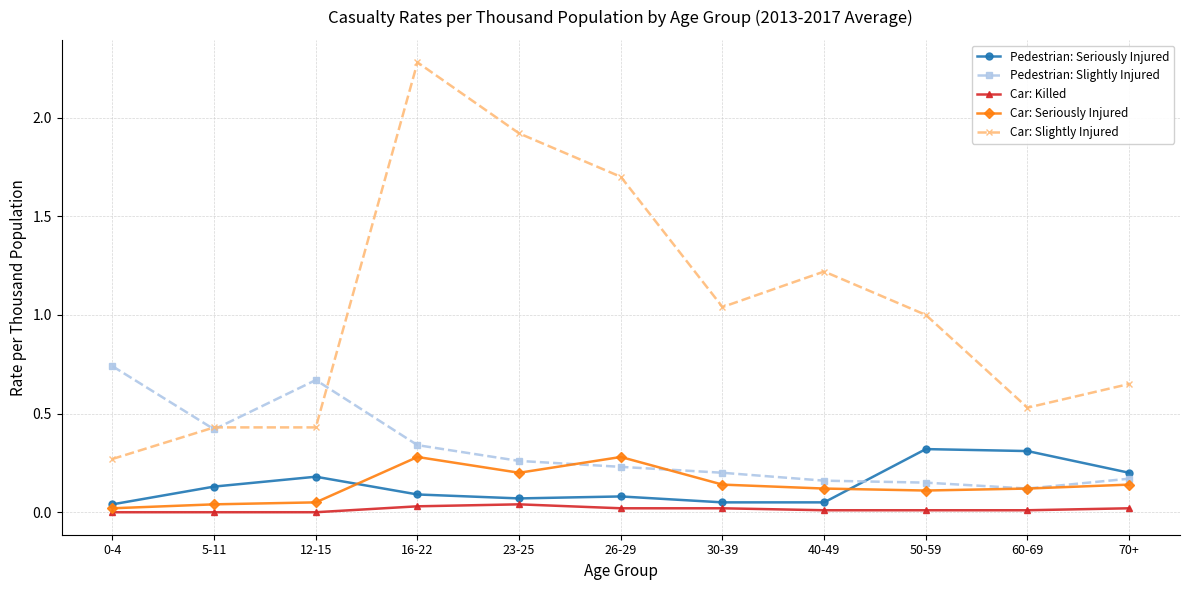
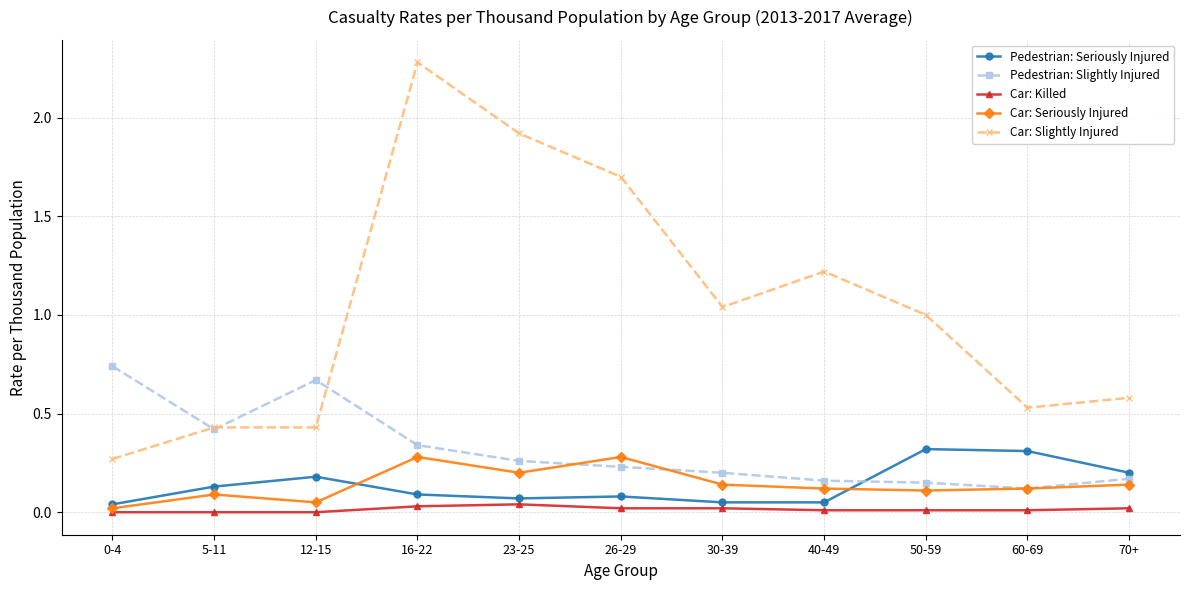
Car: Seriously Injured, 5-11: 0.04 -> 0.09
Car: Slightly Injured, 70+: 0.65 -> 0.58
